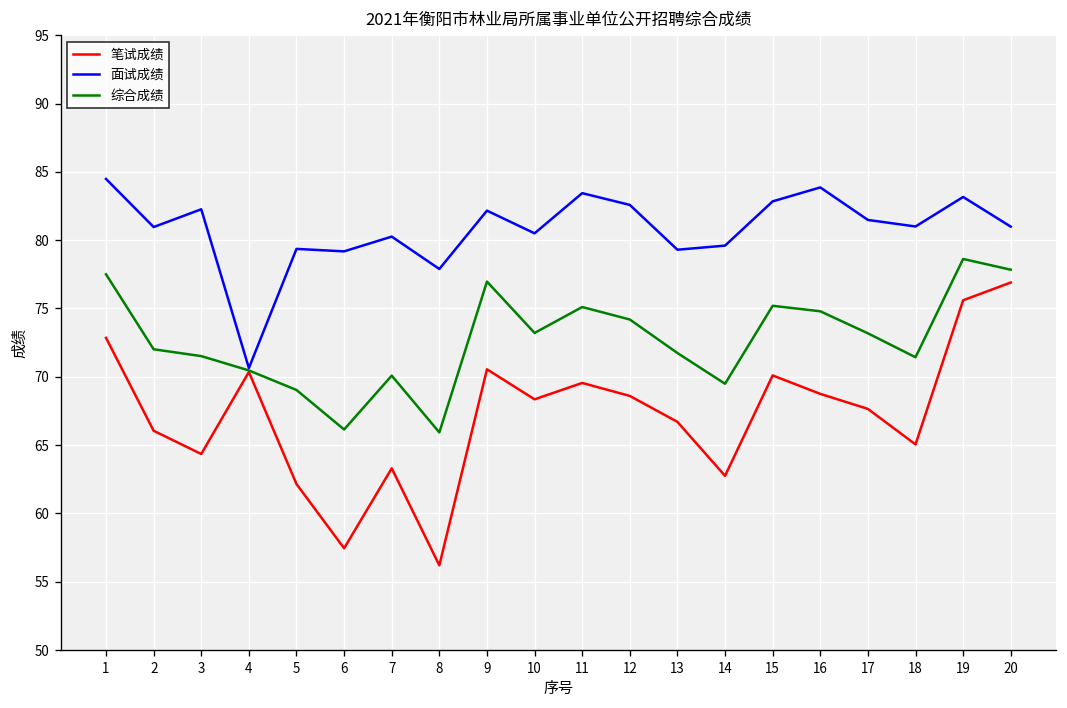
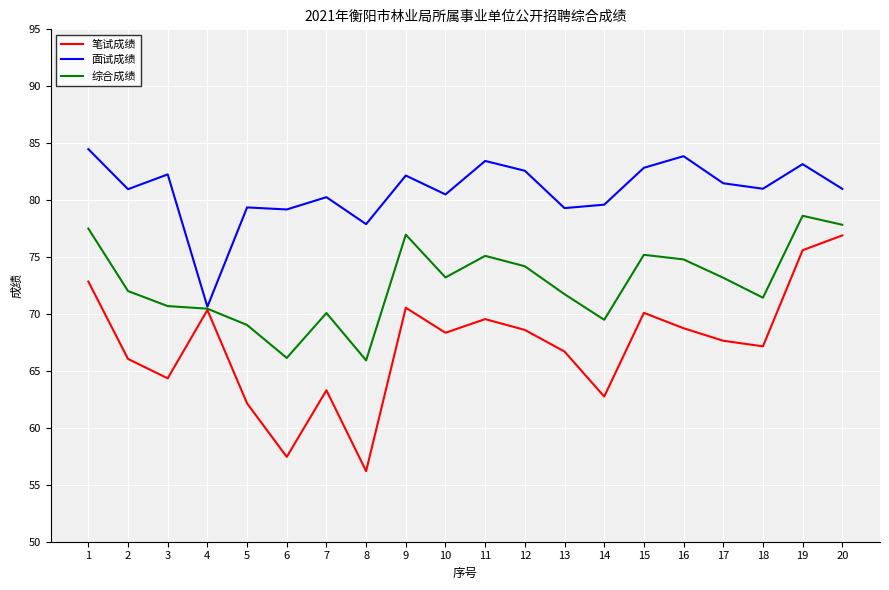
综合成绩, 3: 71.5 -> 70.7
笔试成绩, 18: 65.1 -> 67.2
